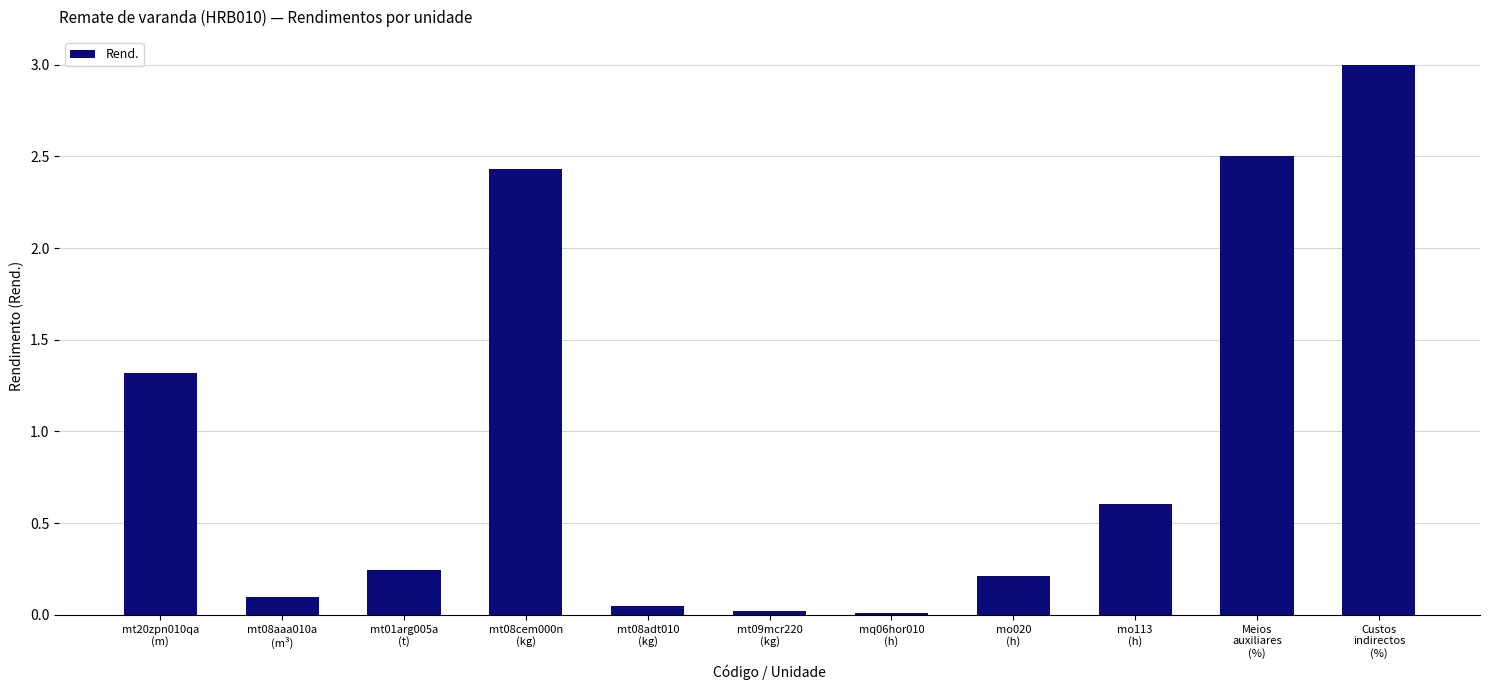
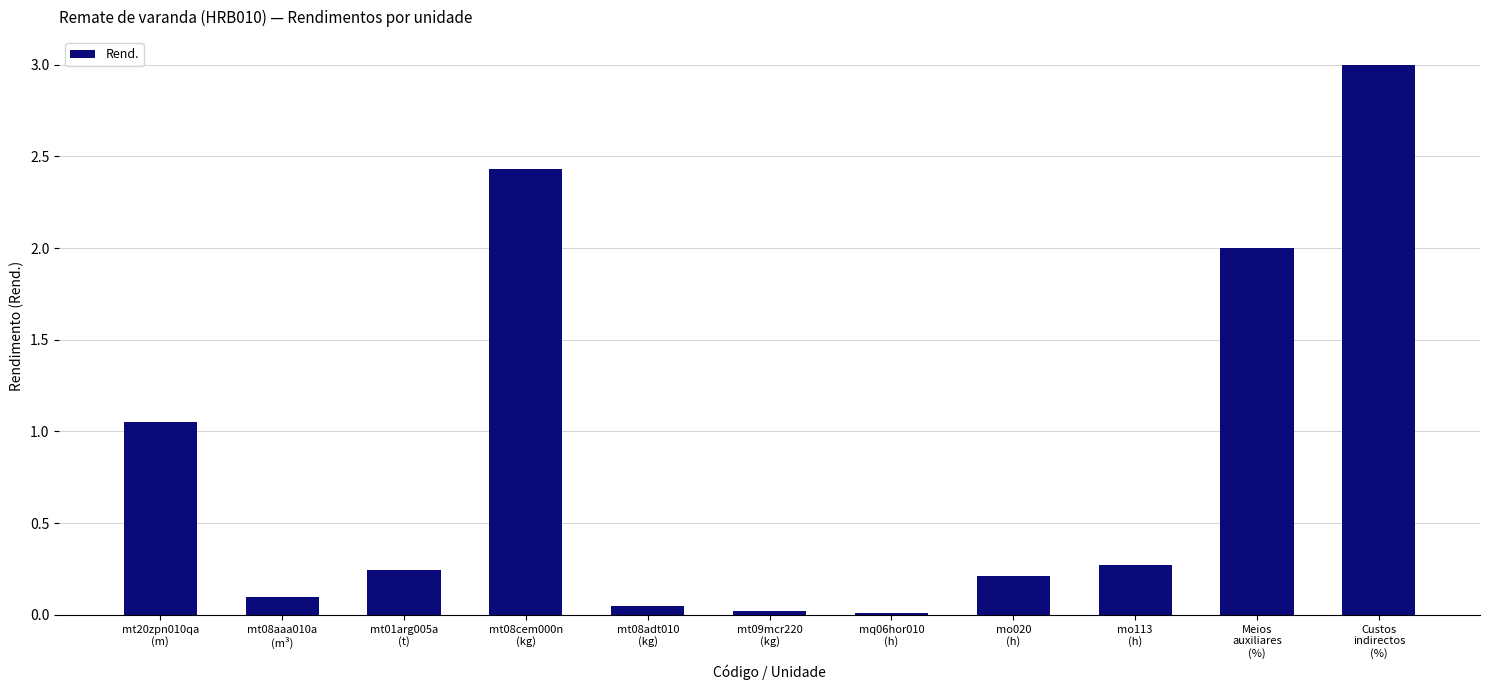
mt20zpn010qa (m): 1.32 -> 1.05
mo113 (h): 0.61 -> 0.27
Meios auxiliares (%): 2.5 -> 2.0
